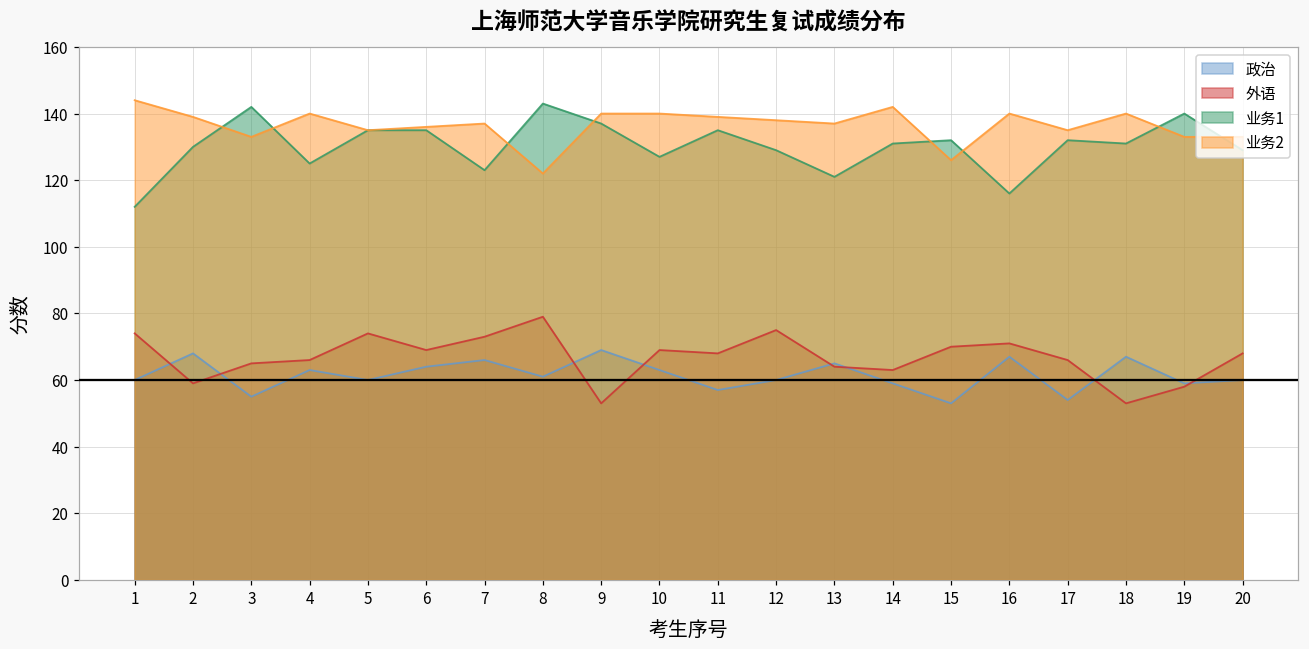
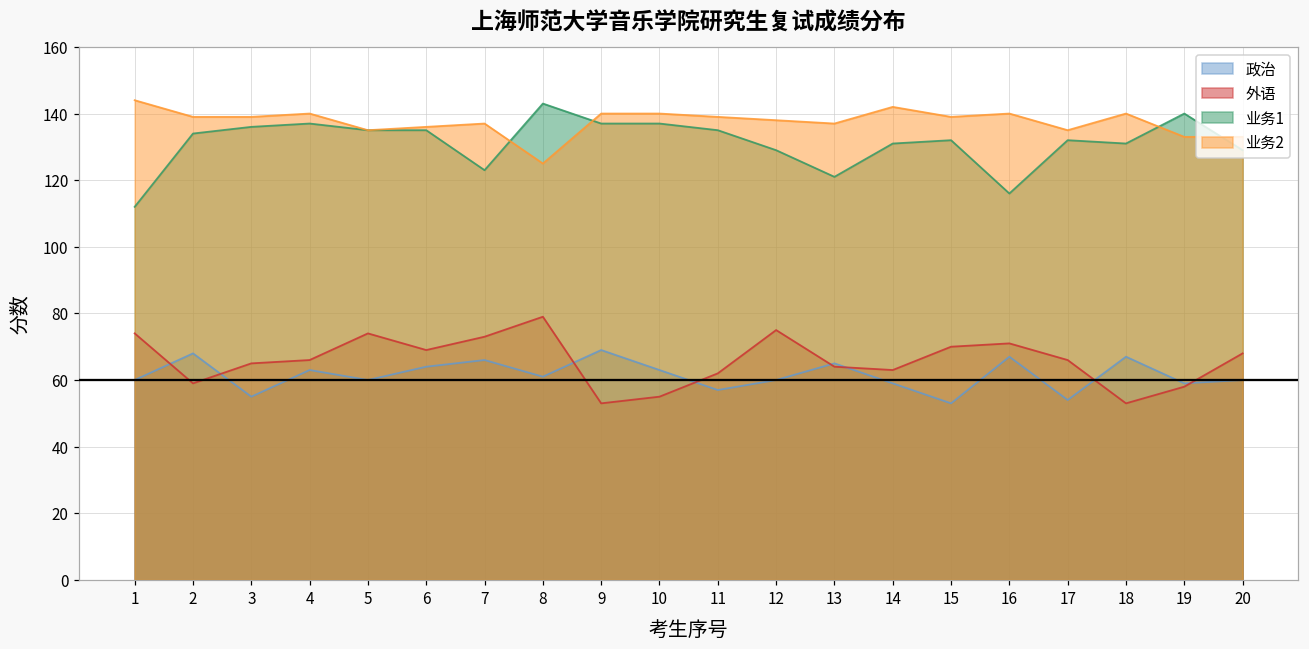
业务1, 2: 130 -> 134
业务1, 3: 142 -> 136
业务2, 3: 133 -> 139
业务1, 4: 125 -> 137
业务2, 8: 122 -> 125
外语, 10: 69 -> 55
业务1, 10: 127 -> 137
外语, 11: 68 -> 62
业务2, 15: 126 -> 139
